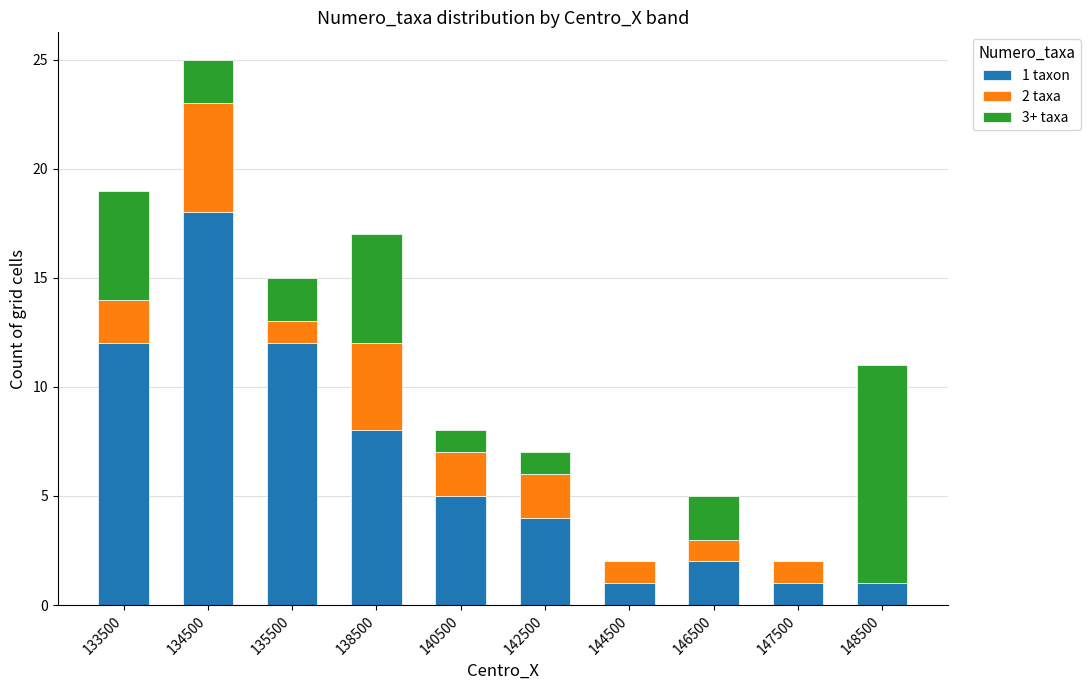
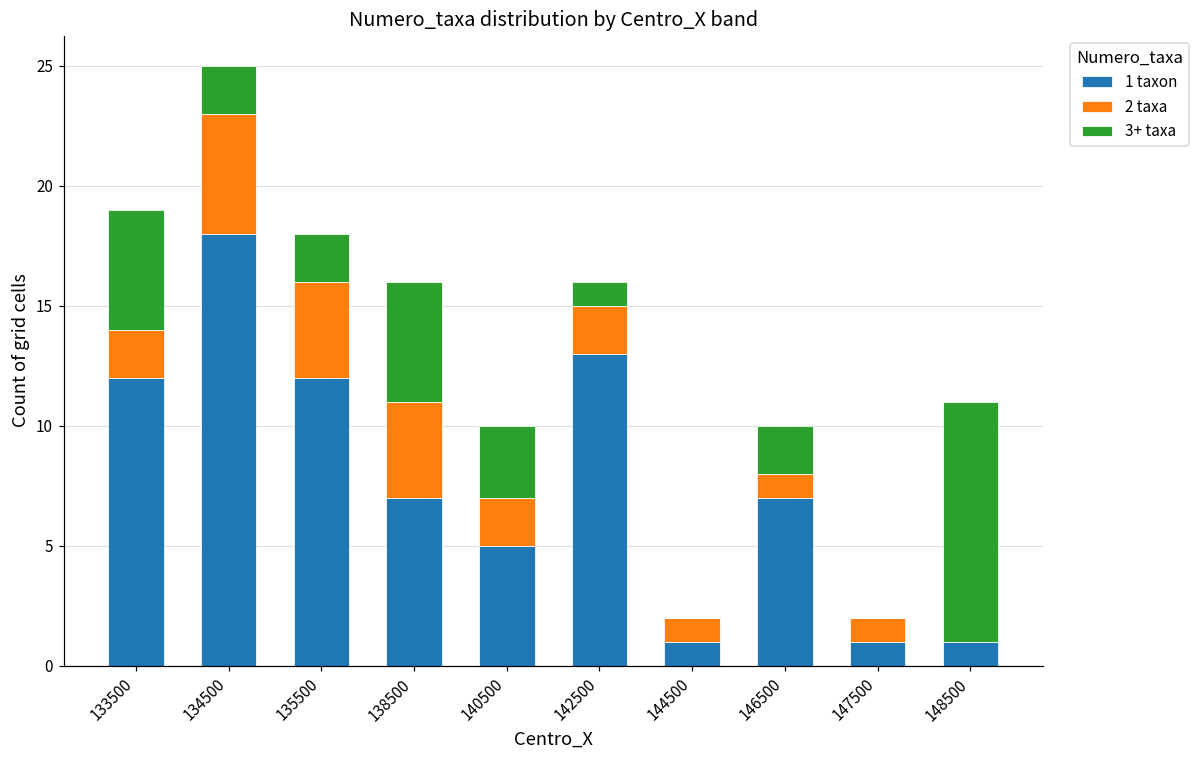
2 taxa, 135500: 1 -> 4
1 taxon, 138500: 8 -> 7
3+ taxa, 140500: 1 -> 3
1 taxon, 142500: 4 -> 13
1 taxon, 146500: 2 -> 7
